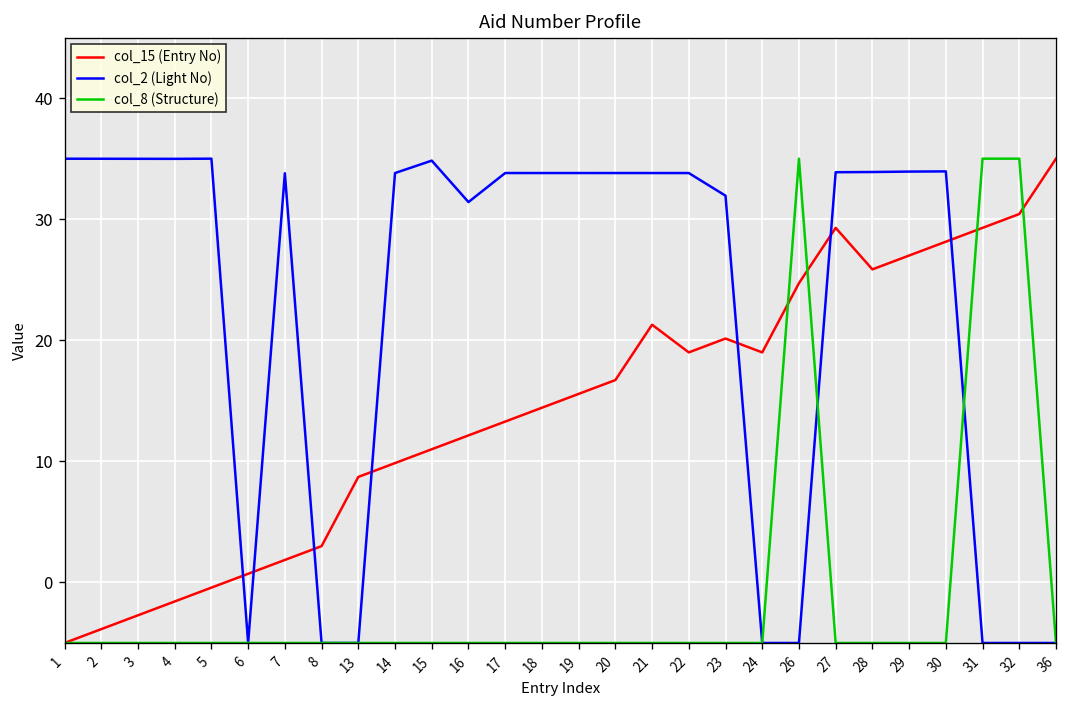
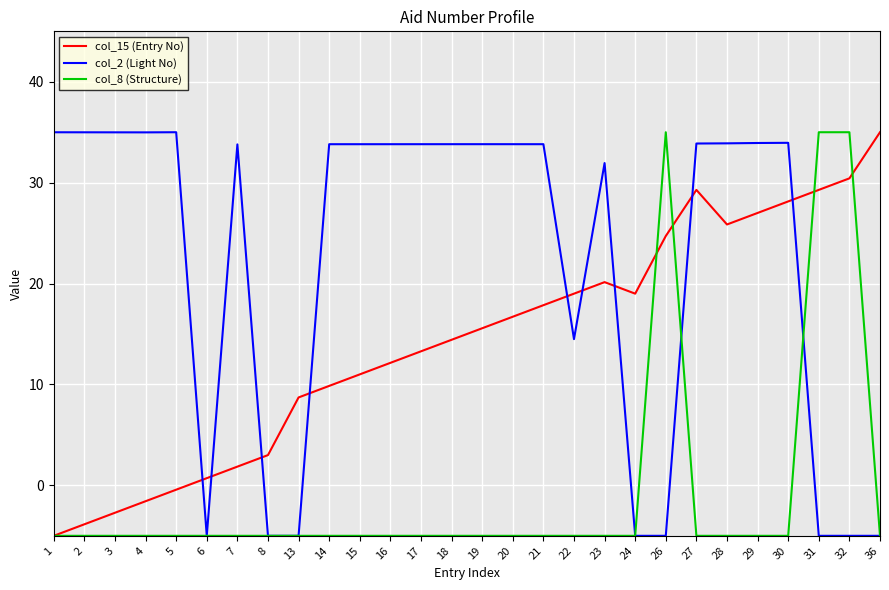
col_2 (Light No), 15: 34.8 -> 33.8
col_2 (Light No), 16: 31.4 -> 33.8
col_15 (Entry No), 21: 21.3 -> 17.9
col_2 (Light No), 22: 33.8 -> 14.5
